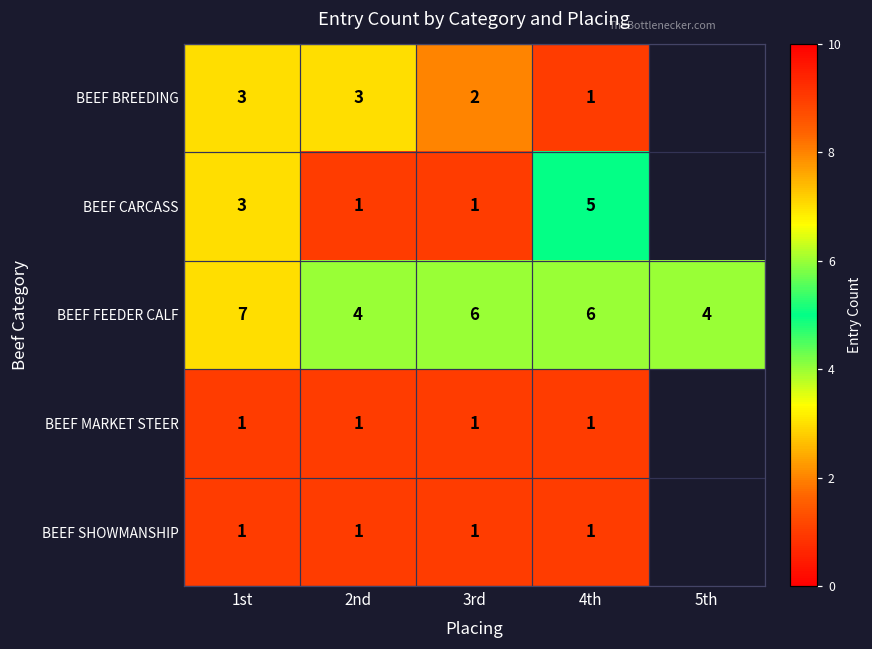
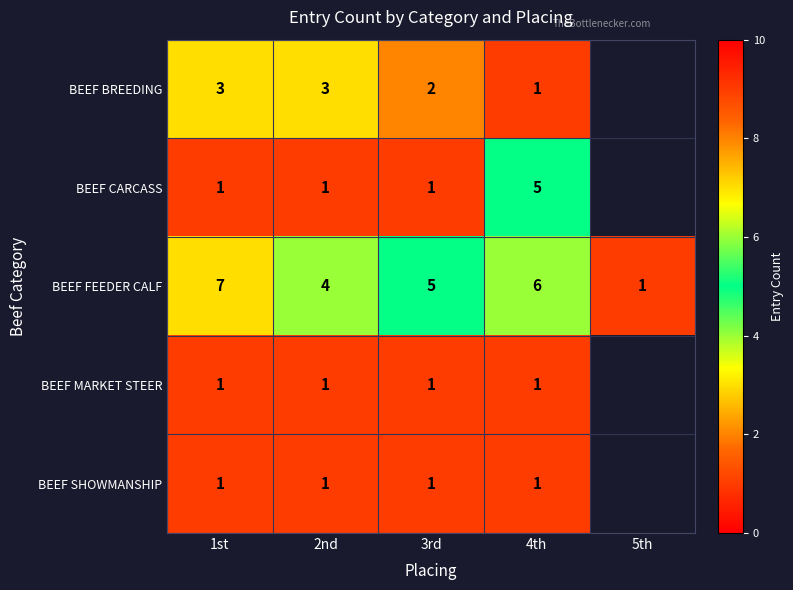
BEEF CARCASS, 1st: 3 -> 1
BEEF FEEDER CALF, 3rd: 6 -> 5
BEEF FEEDER CALF, 5th: 4 -> 1
